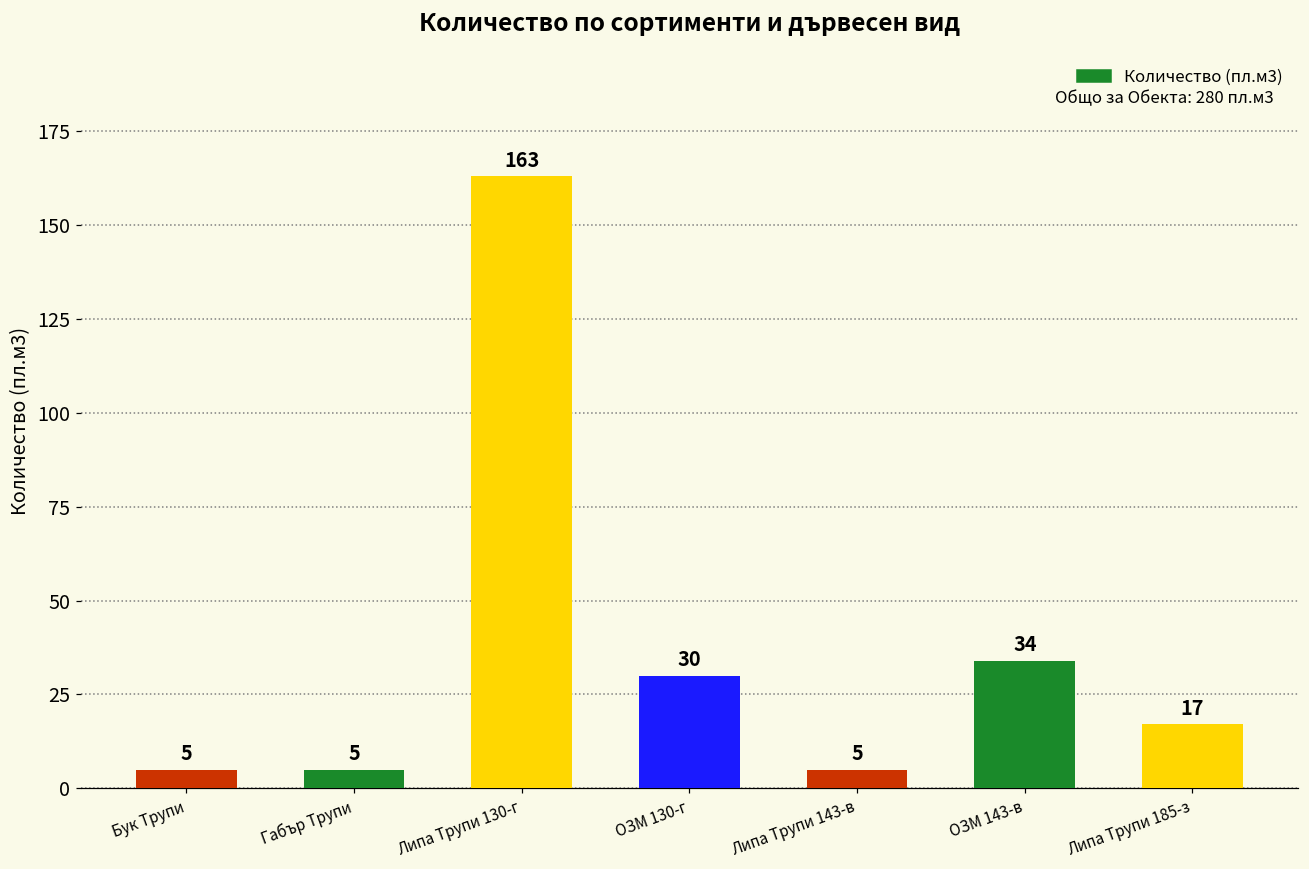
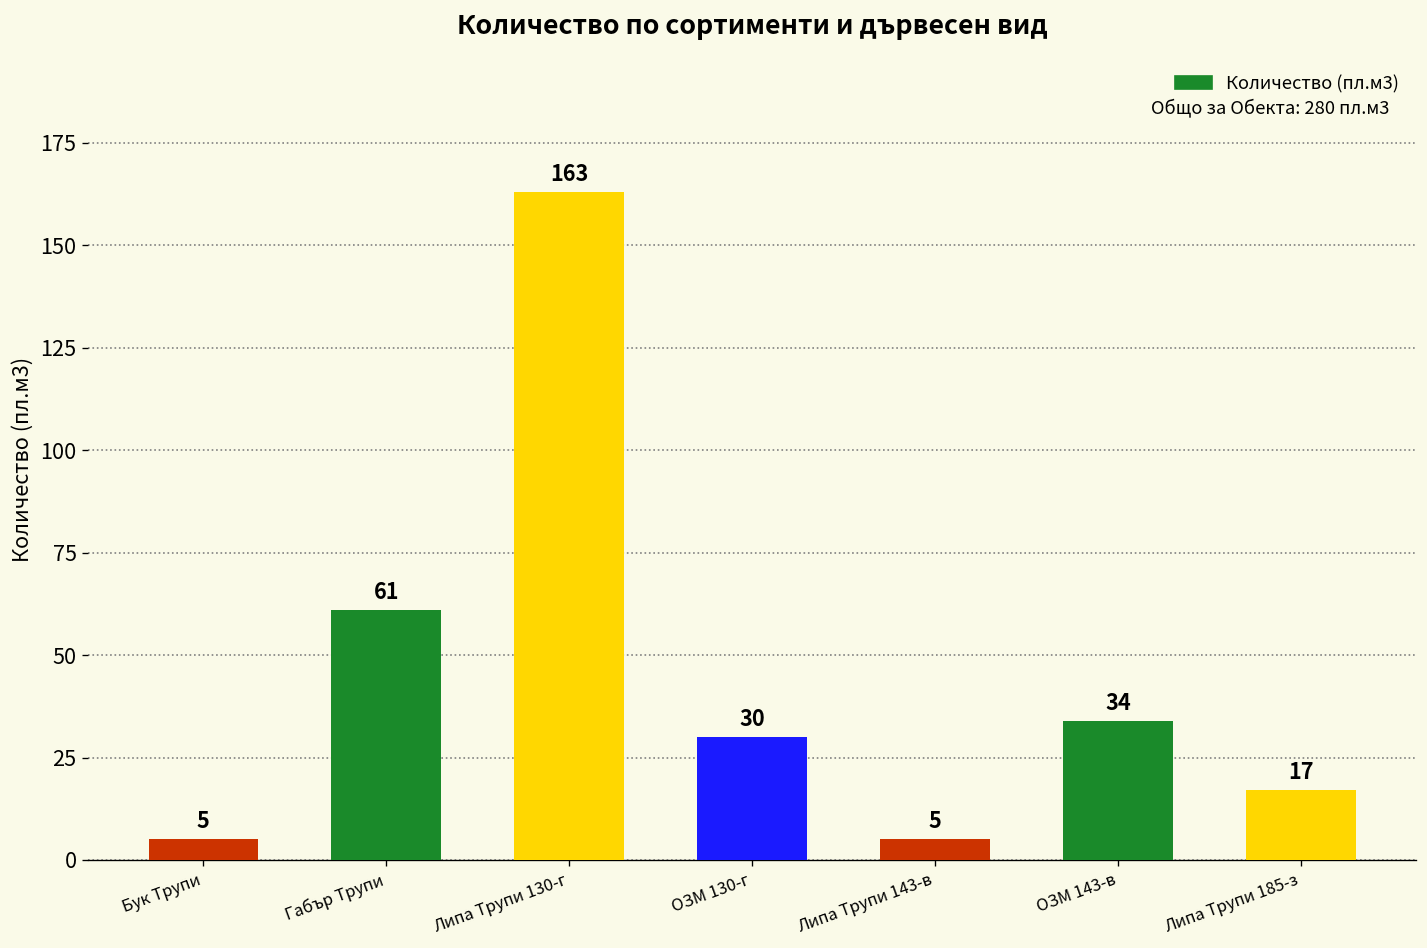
Габър Трупи: 5 -> 61
